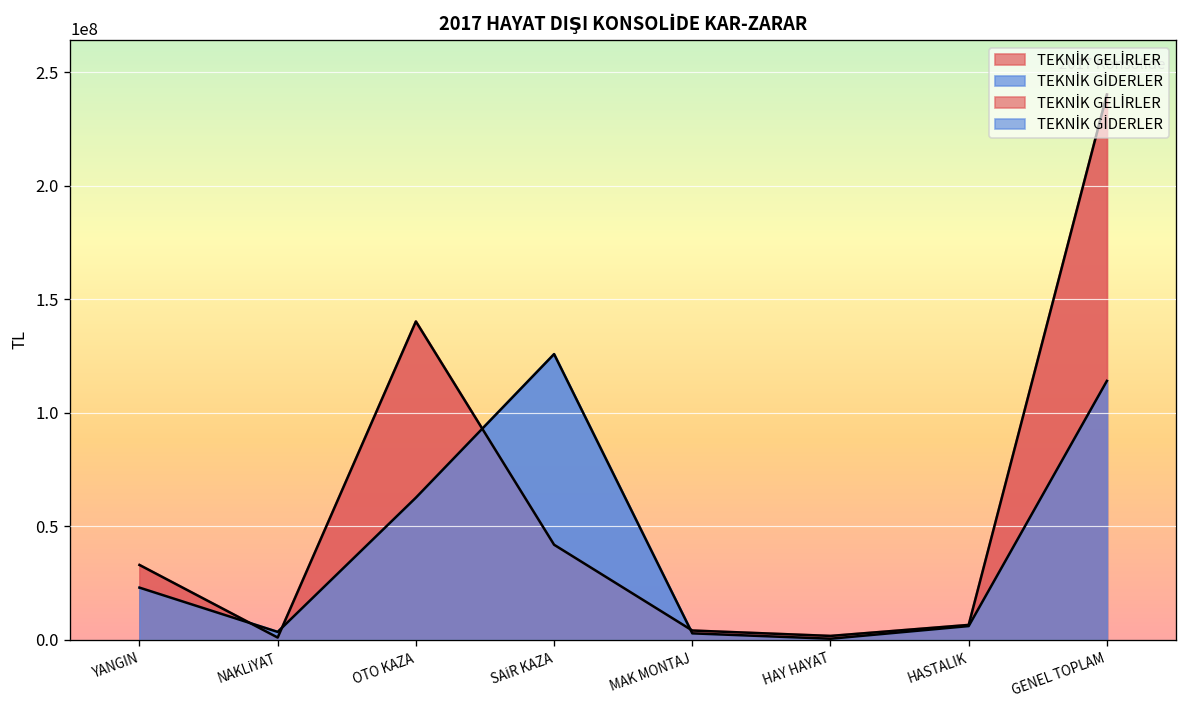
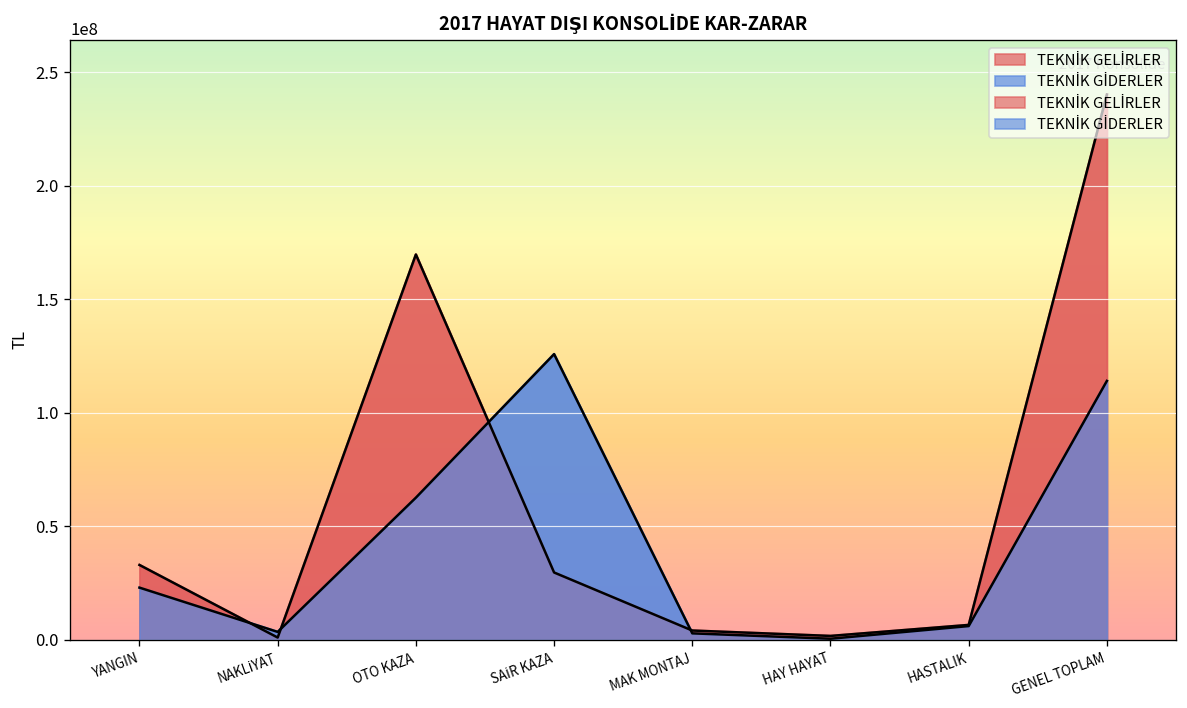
TEKNİK GELİRLER, OTO KAZA: 140000000 -> 170000000
TEKNİK GELİRLER, SAİR KAZA: 42000000 -> 30000000
